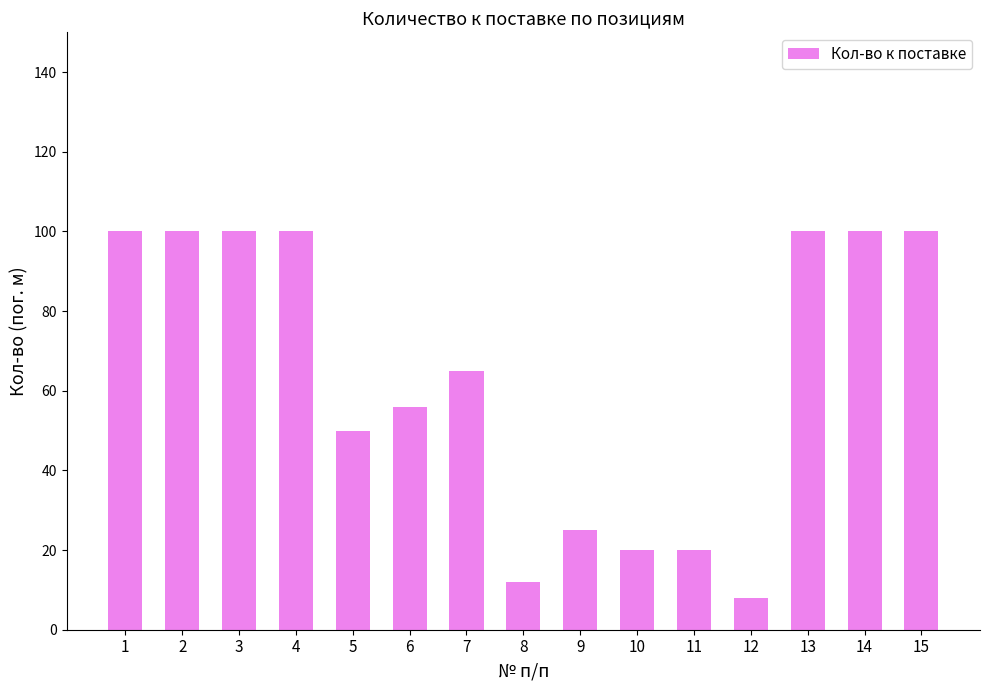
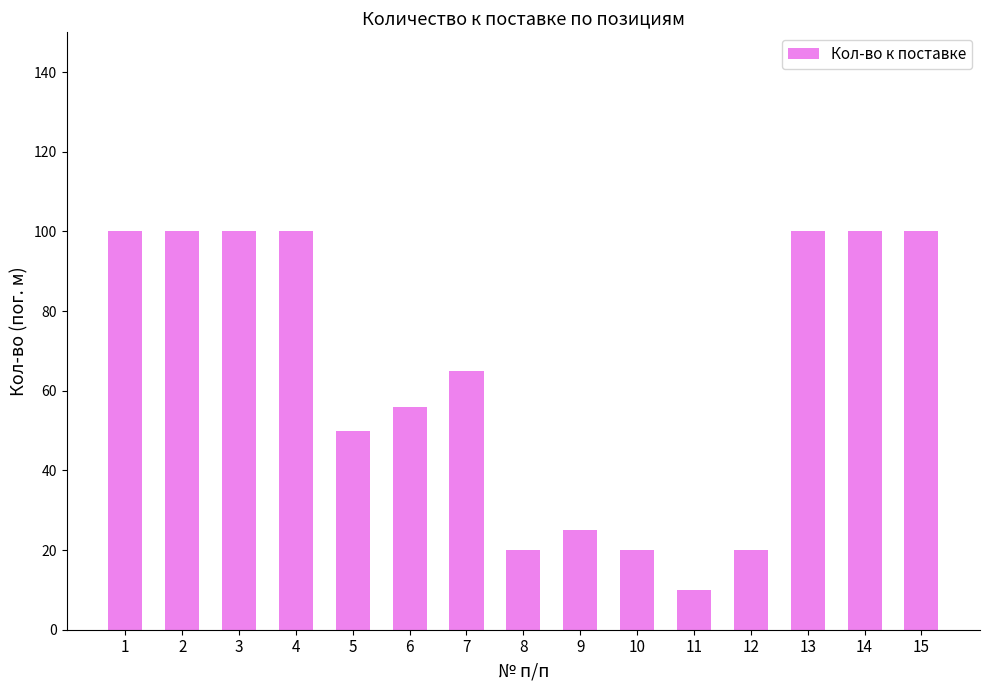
8: 12 -> 20
11: 20 -> 10
12: 8 -> 20
